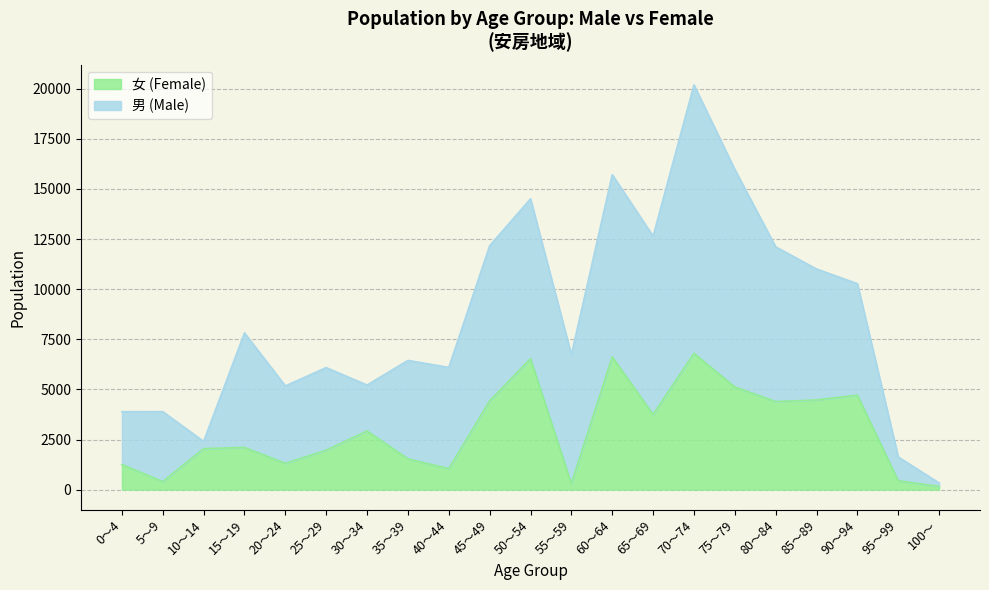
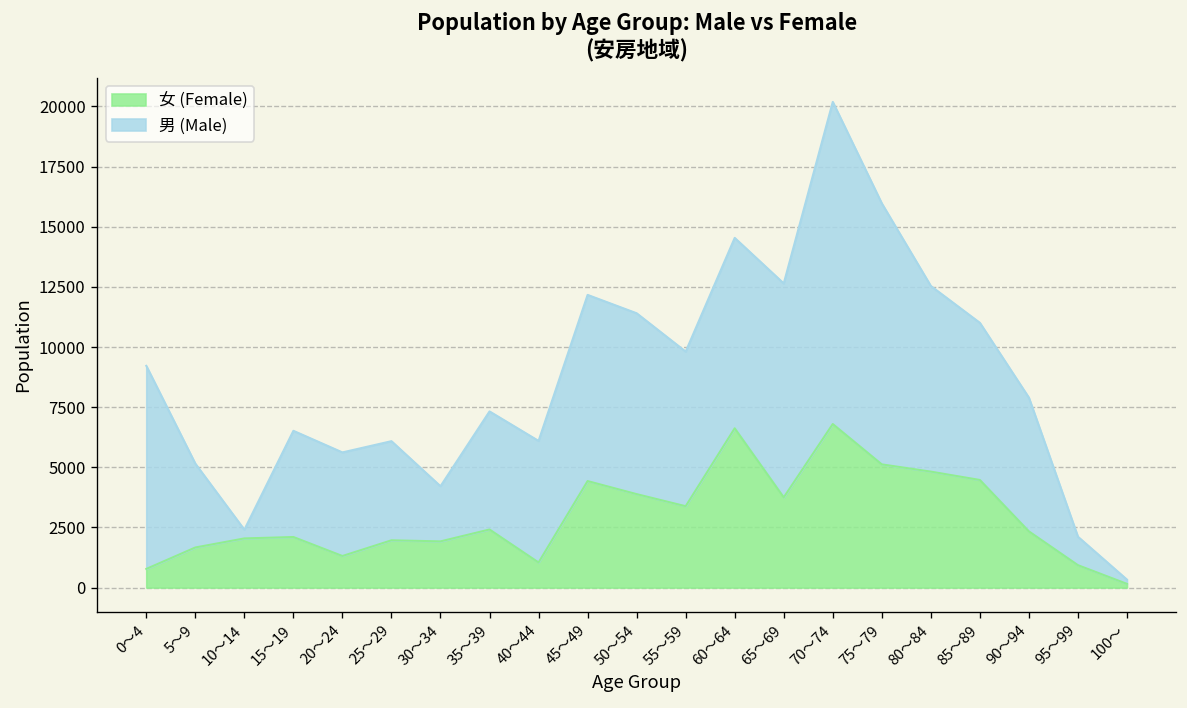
女 (Female), 0～4: 1300 -> 800
男 (Male), 0～4: 2600 -> 8400
女 (Female), 5～9: 400 -> 1700
男 (Male), 15～19: 5700 -> 4400
男 (Male), 20～24: 3900 -> 4300
女 (Female), 30～34: 2900 -> 1900
女 (Female), 35～39: 1500 -> 2400
女 (Female), 50～54: 6500 -> 3900
男 (Male), 50～54: 8000 -> 7500
女 (Female), 55～59: 300 -> 3400
男 (Male), 60～64: 9100 -> 7900
女 (Female), 80～84: 4400 -> 4800
女 (Female), 90～94: 4700 -> 2300
女 (Female), 95～99: 400 -> 900
